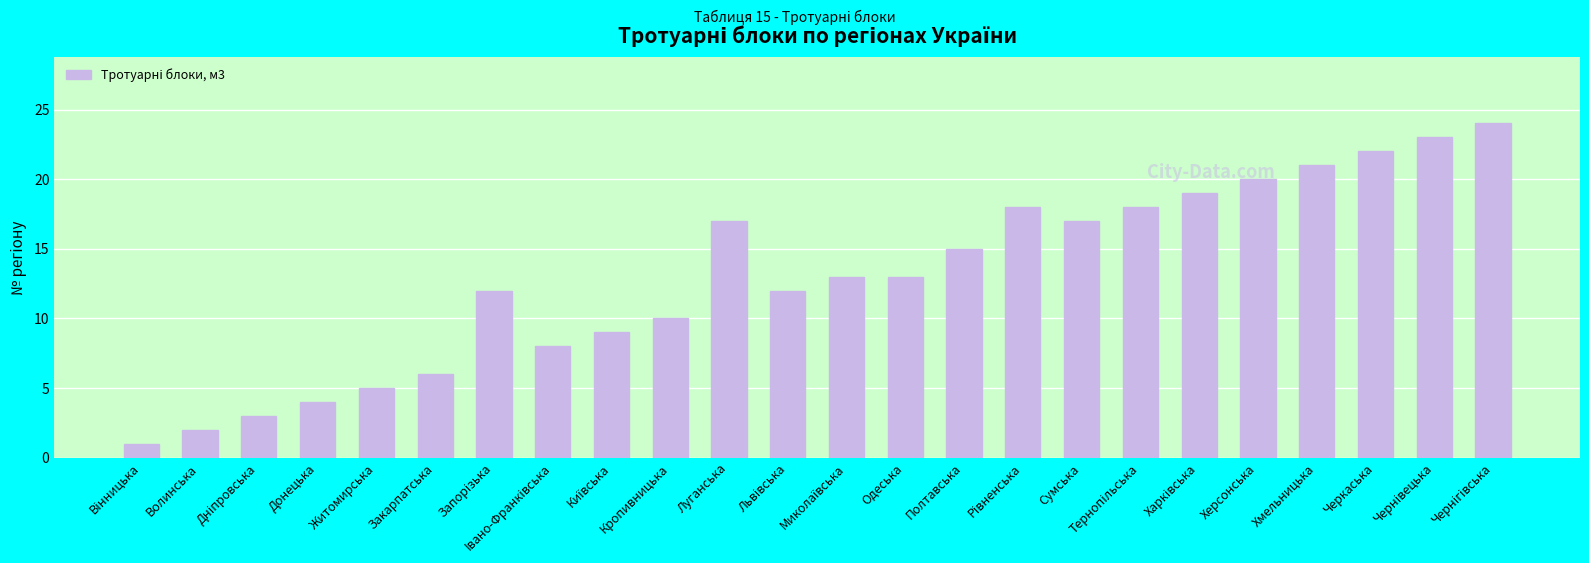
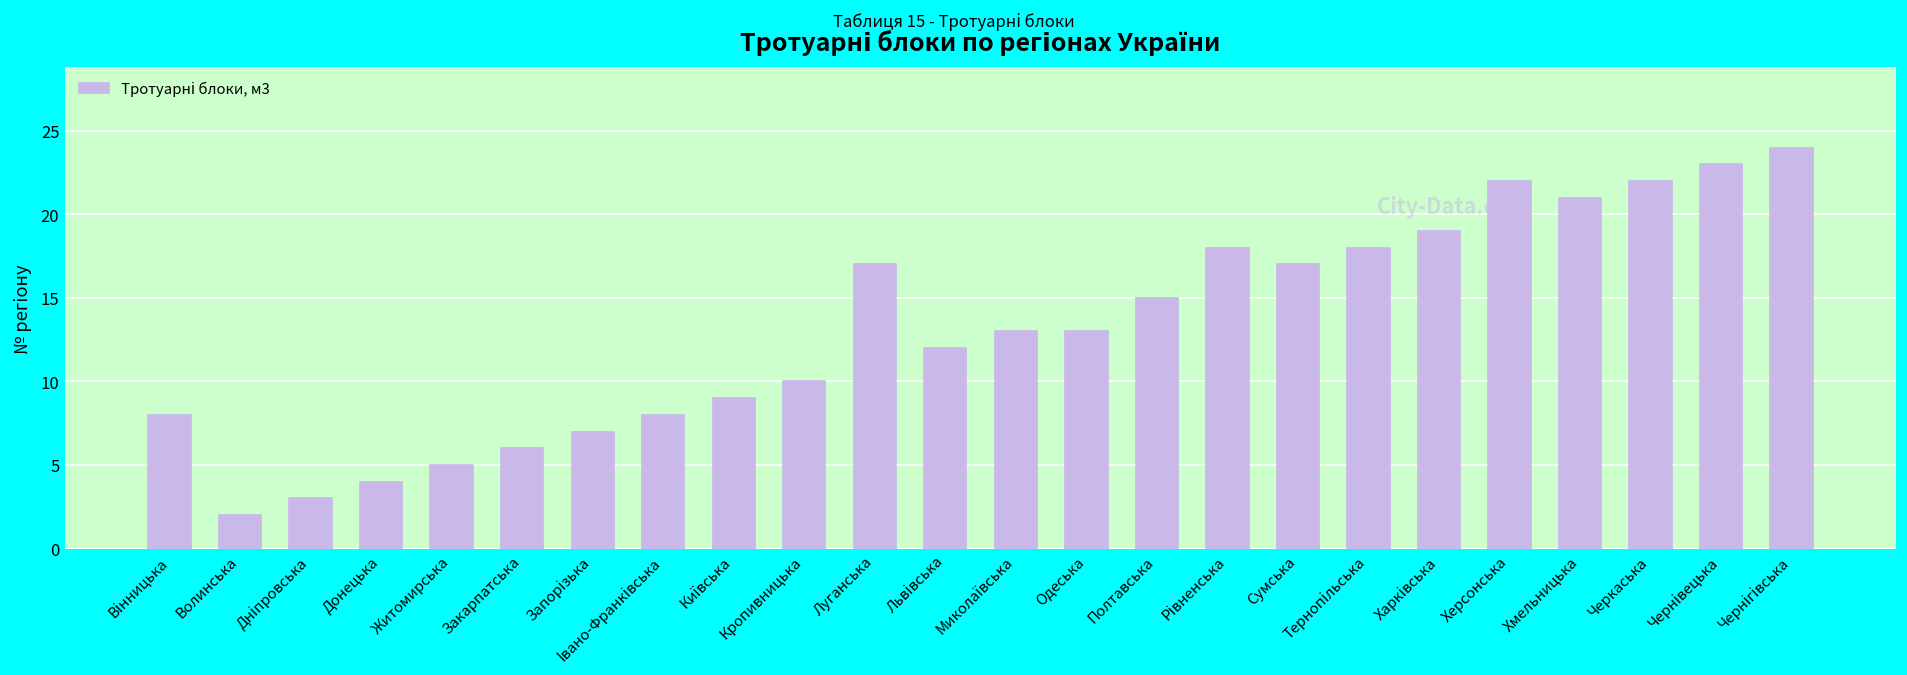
Вінницька: 1 -> 8
Запорізька: 12 -> 7
Херсонська: 20 -> 22
